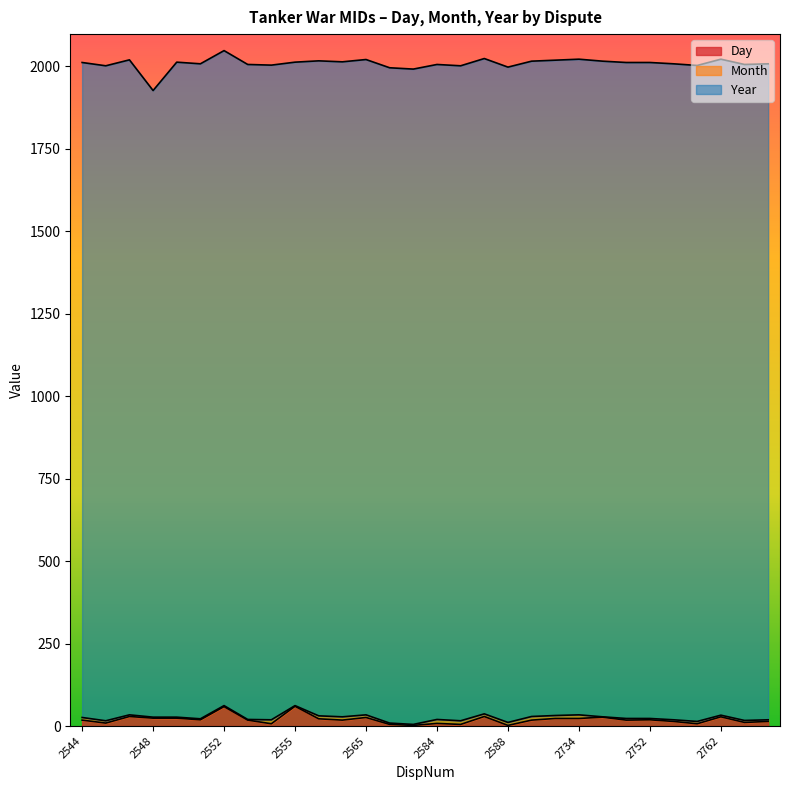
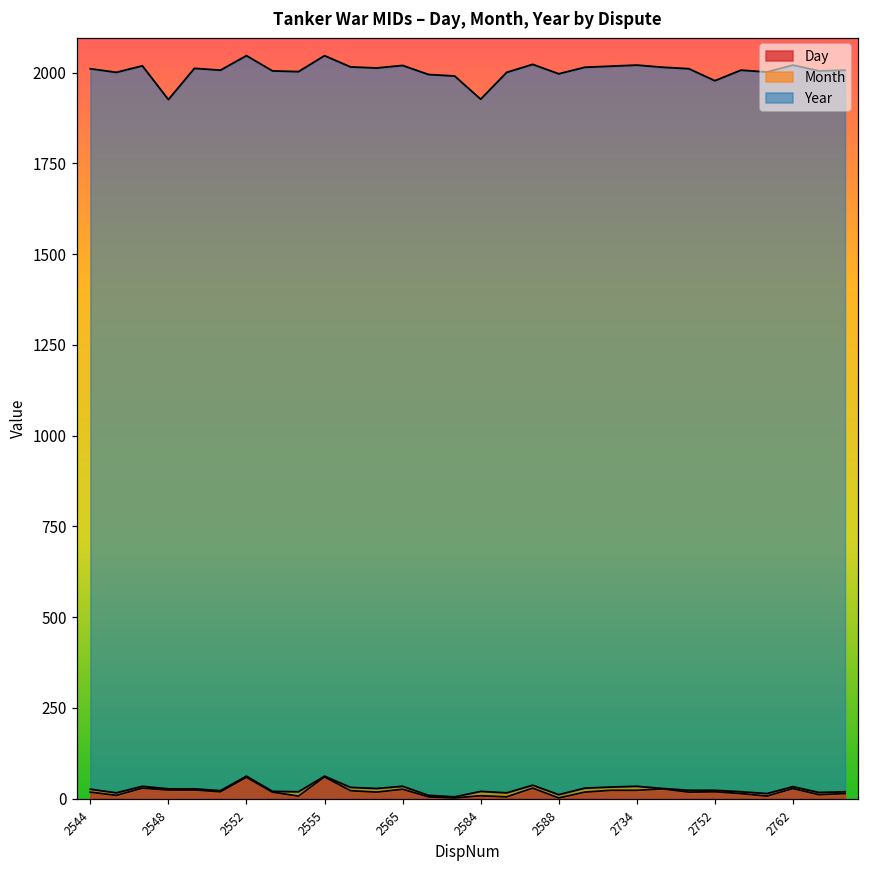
Year, 2555: 1950 -> 1990
Year, 2584: 1990 -> 1910
Year, 2752: 1990 -> 1960
